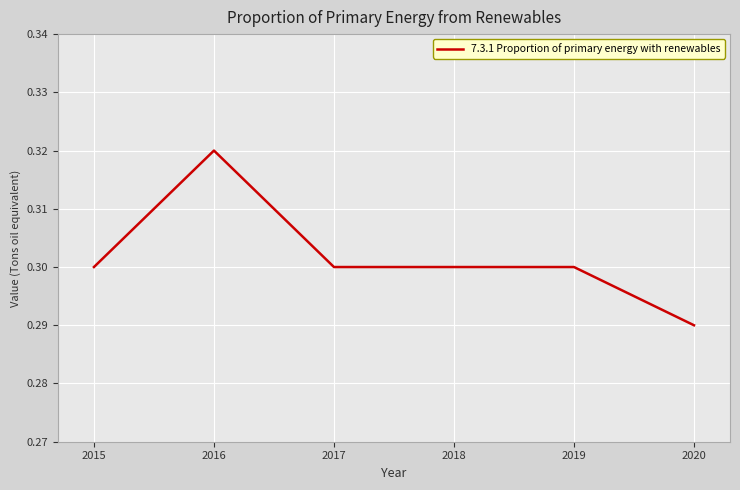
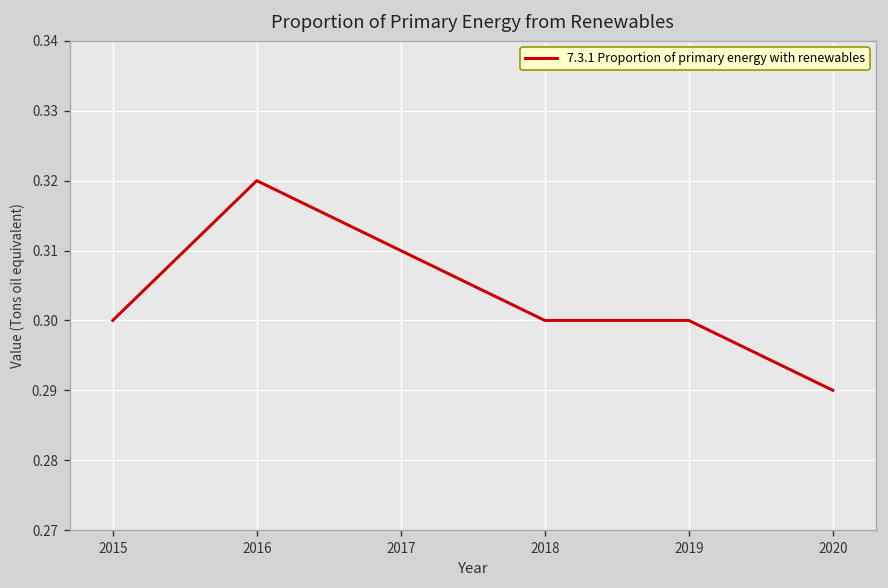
2017: 0.30 -> 0.31
